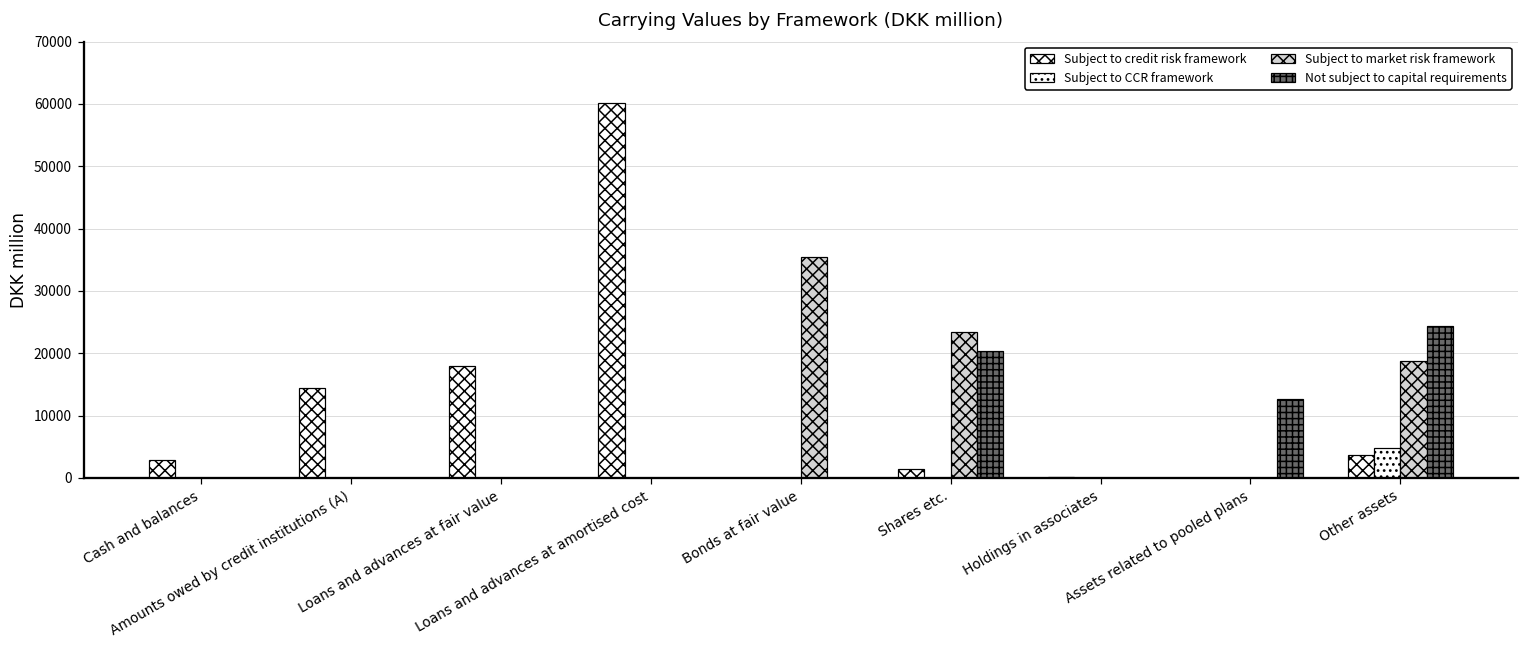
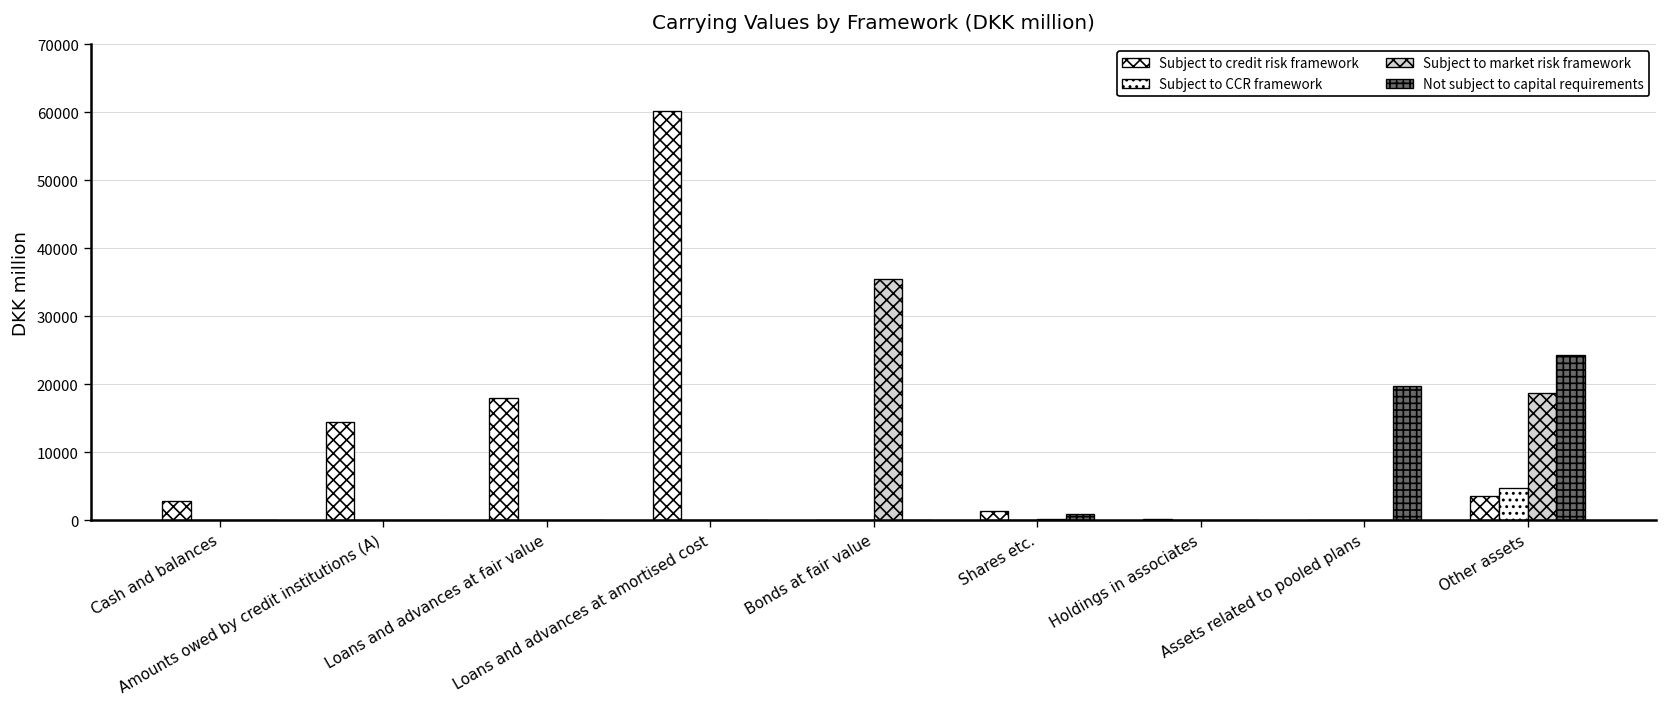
Subject to market risk framework, Shares etc.: 23000 -> 0
Not subject to capital requirements, Shares etc.: 20000 -> 1000
Not subject to capital requirements, Assets related to pooled plans: 13000 -> 20000
